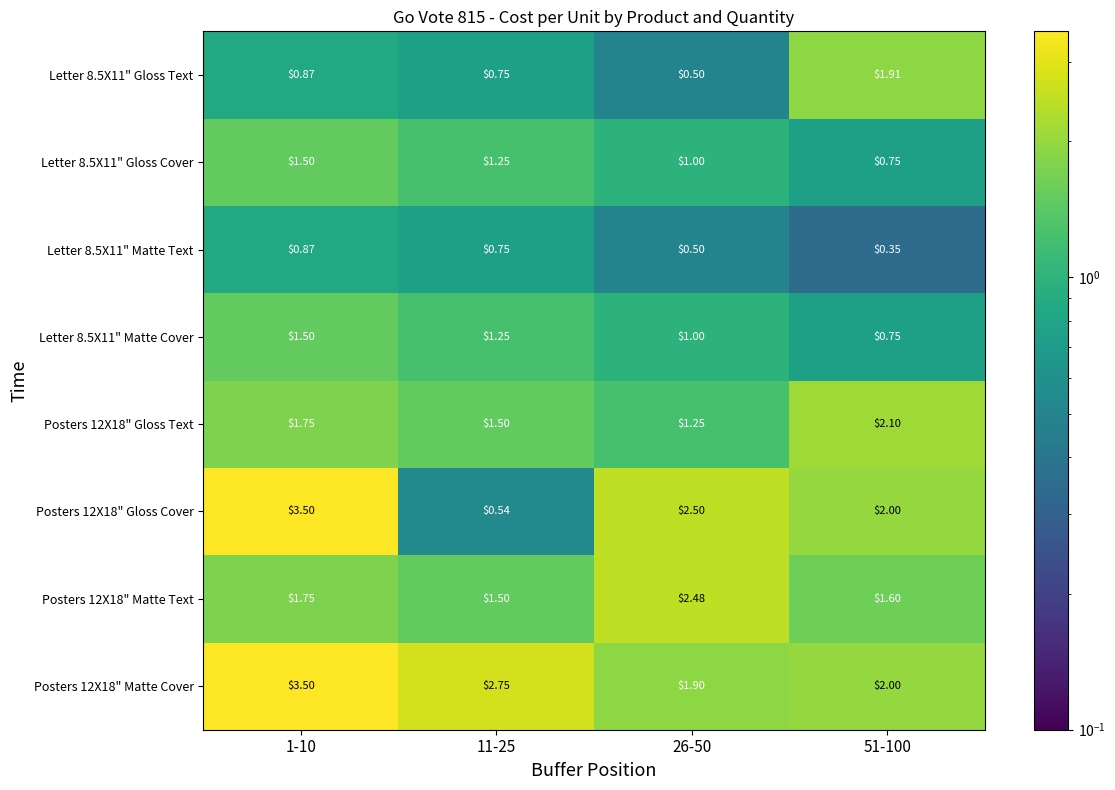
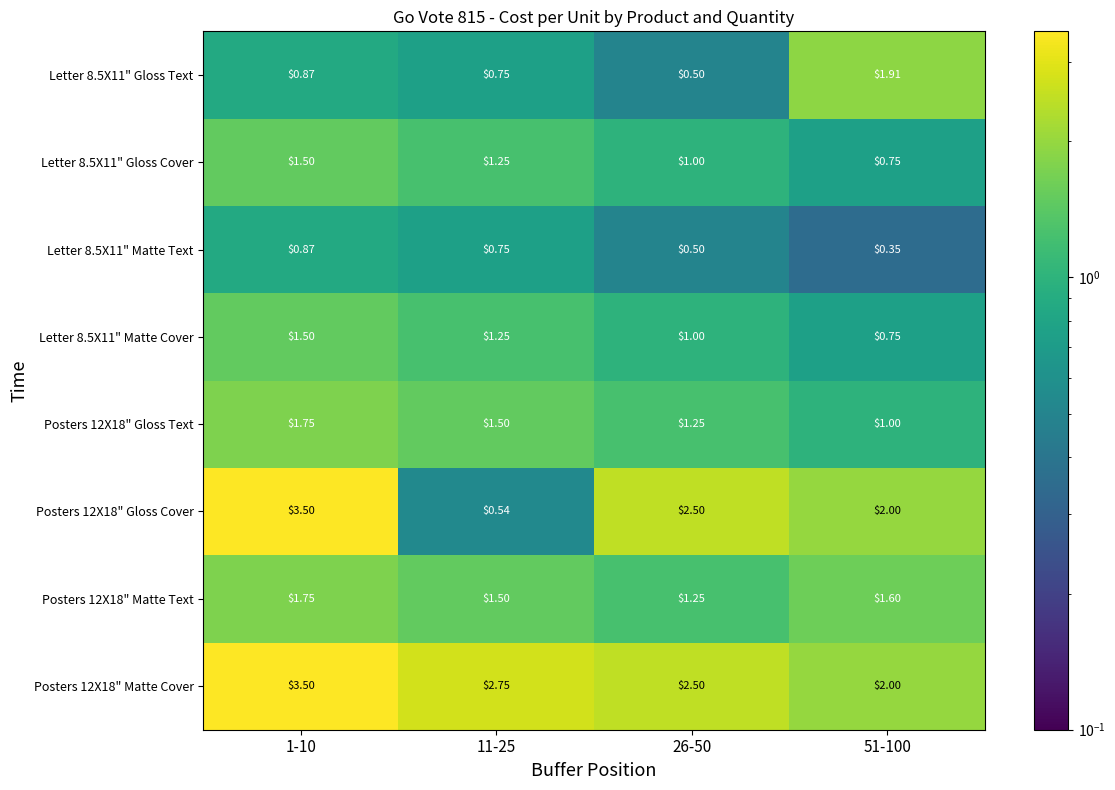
Posters 12X18" Gloss Text, 51-100: $2.10 -> $1.00
Posters 12X18" Matte Text, 26-50: $2.48 -> $1.25
Posters 12X18" Matte Cover, 26-50: $1.90 -> $2.50
